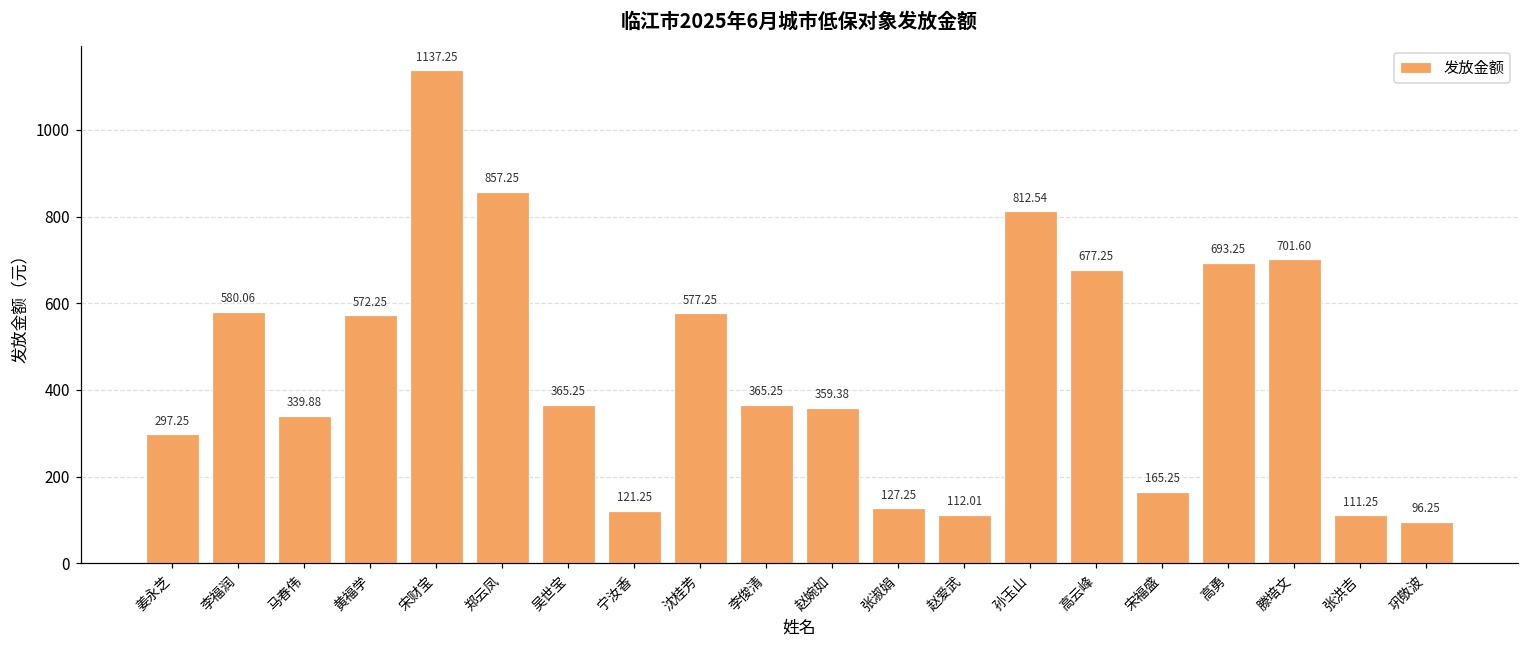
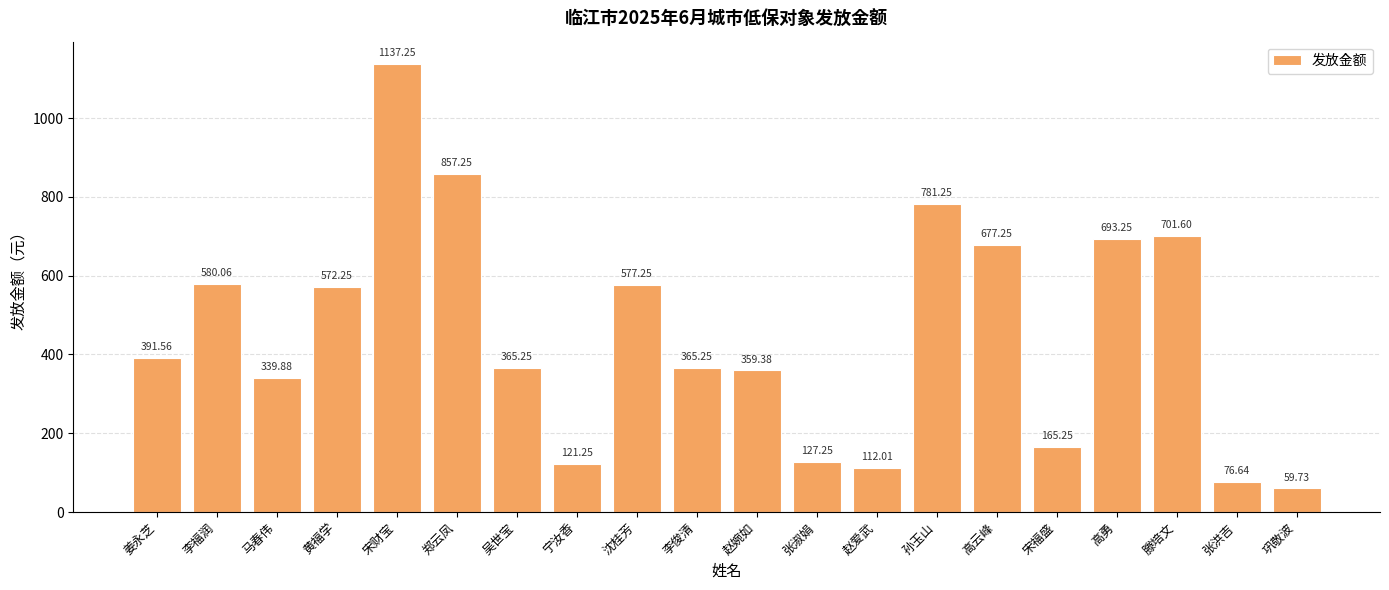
姜永芝: 297.25 -> 391.56
孙玉山: 812.54 -> 781.25
张洪吉: 111.25 -> 76.64
巩敬波: 96.25 -> 59.73
